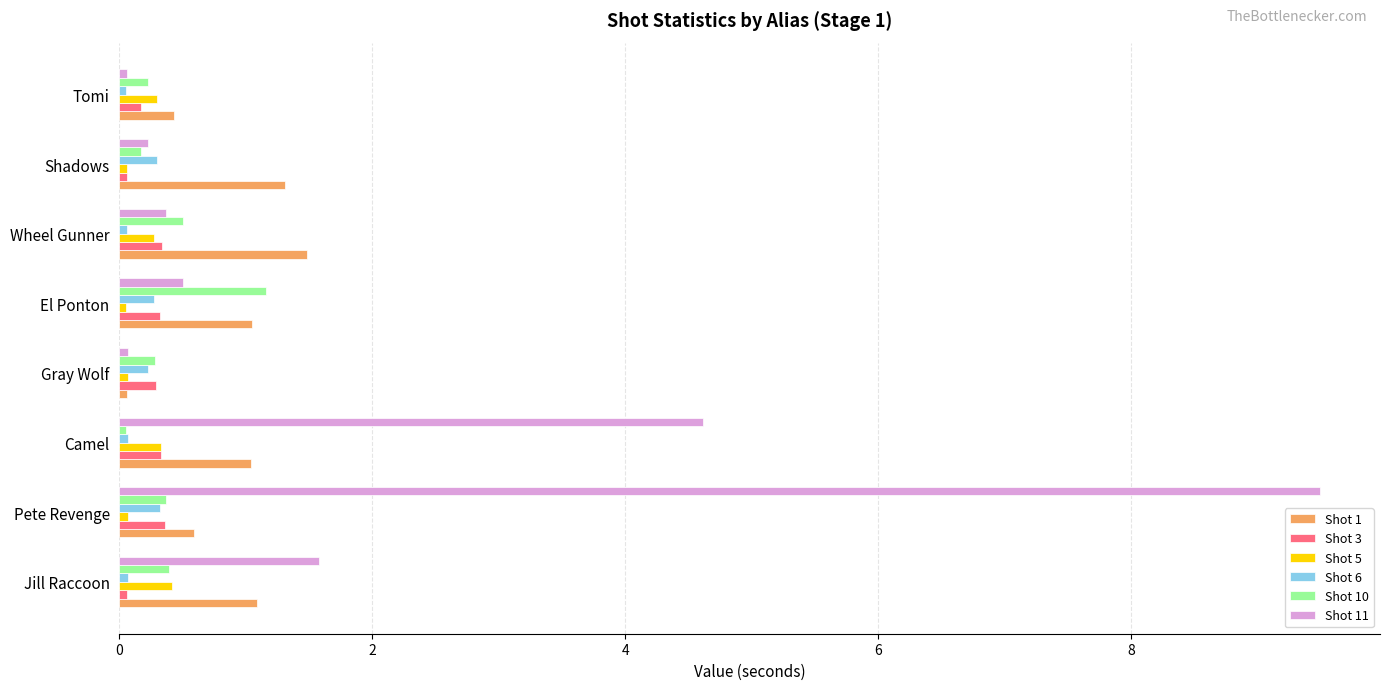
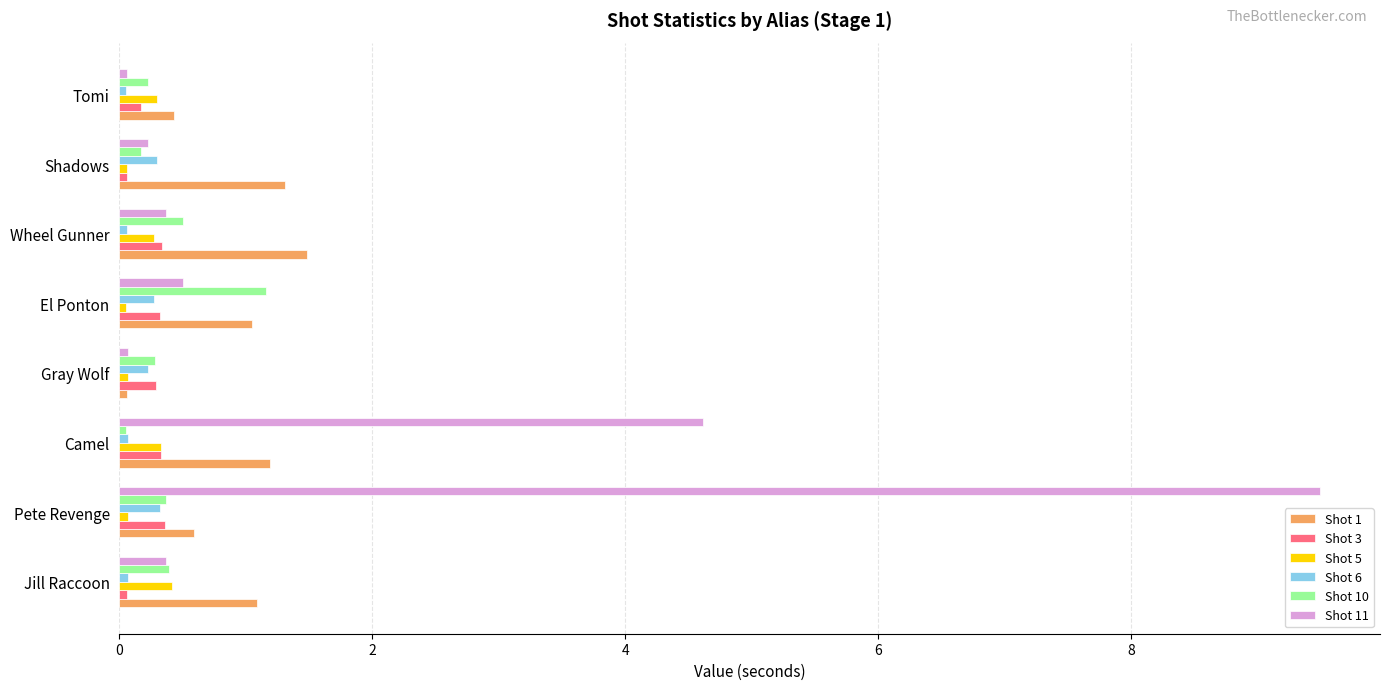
Shot 1, Camel: 1.04 -> 1.19
Shot 11, Jill Raccoon: 1.58 -> 0.37
